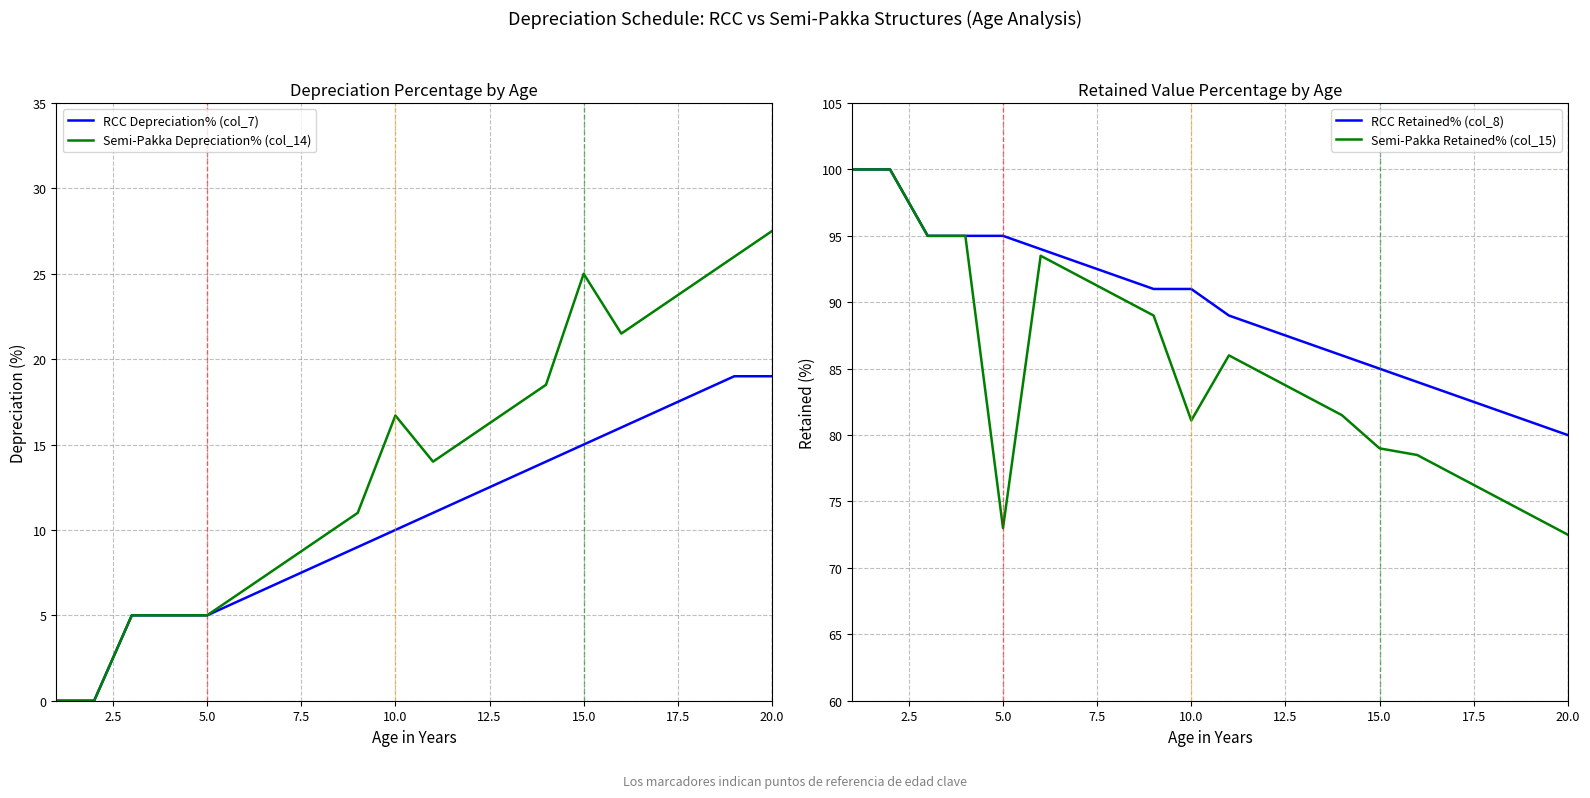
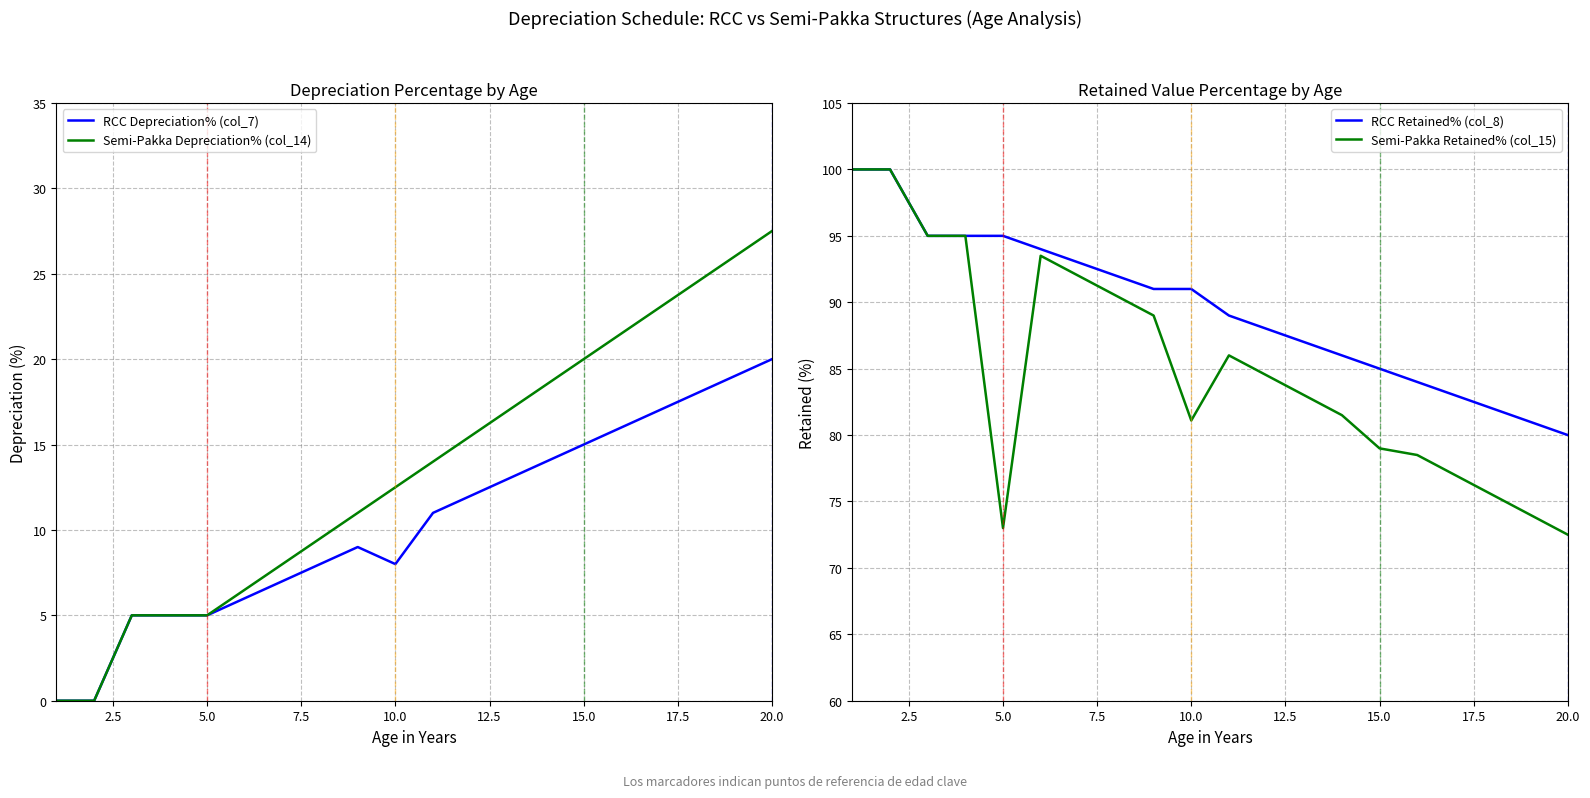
Depreciation Percentage by Age, RCC Depreciation% (col_7), 10.0: 10 -> 8
Depreciation Percentage by Age, Semi-Pakka Depreciation% (col_14), 10.0: 16.7 -> 12.5
Depreciation Percentage by Age, Semi-Pakka Depreciation% (col_14), 15.0: 25 -> 20
Depreciation Percentage by Age, RCC Depreciation% (col_7), 20.0: 19 -> 20
